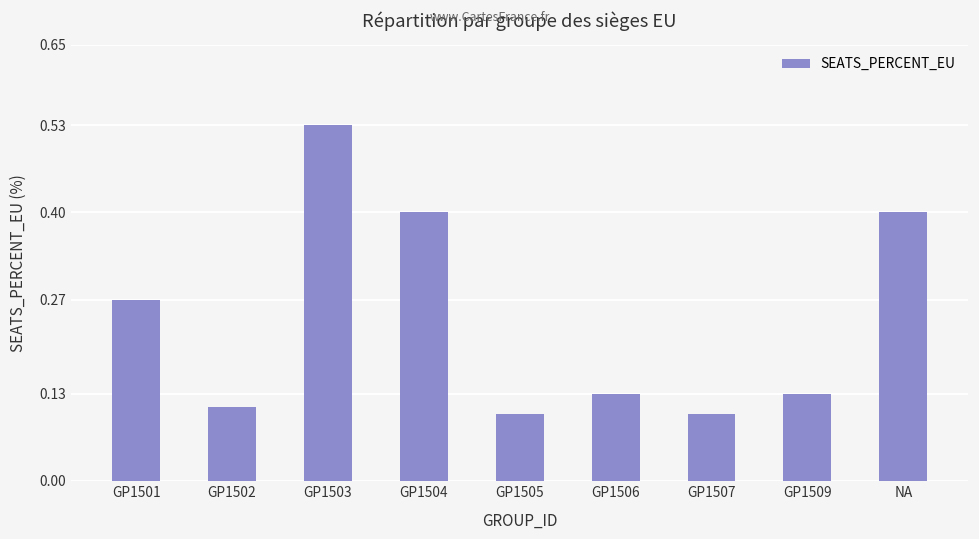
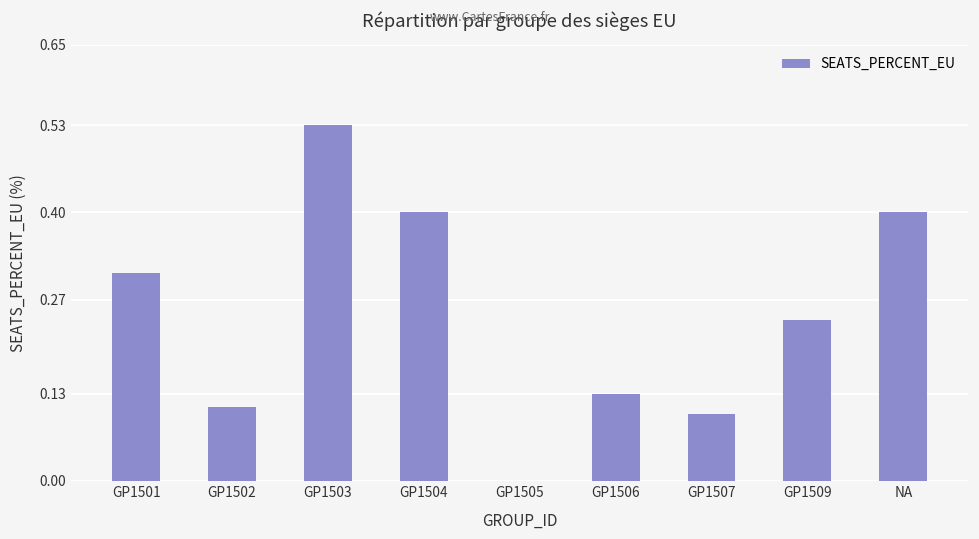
GP1501: 0.27 -> 0.31
GP1505: 0.1 -> 0.0
GP1509: 0.13 -> 0.24
